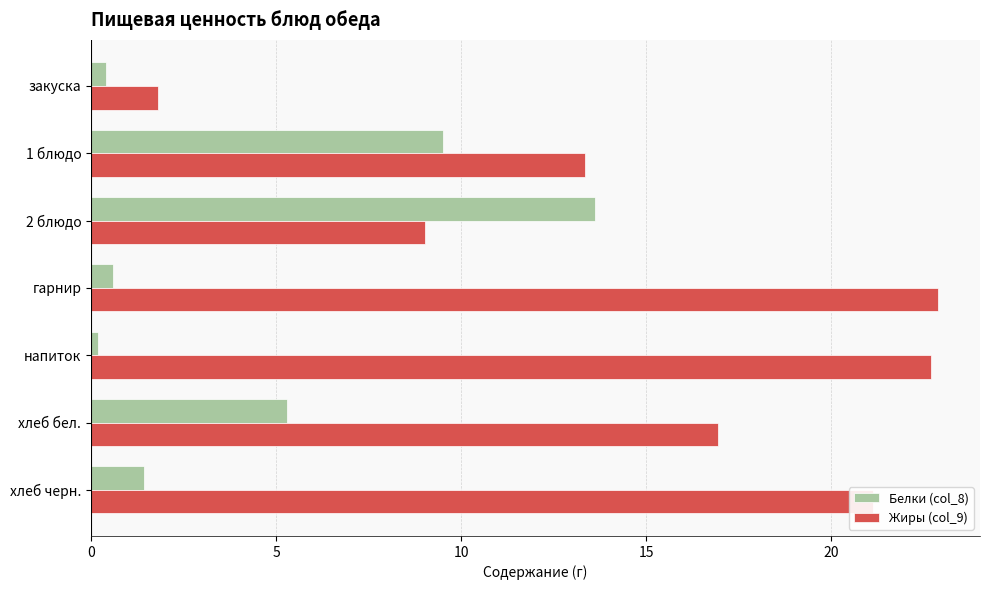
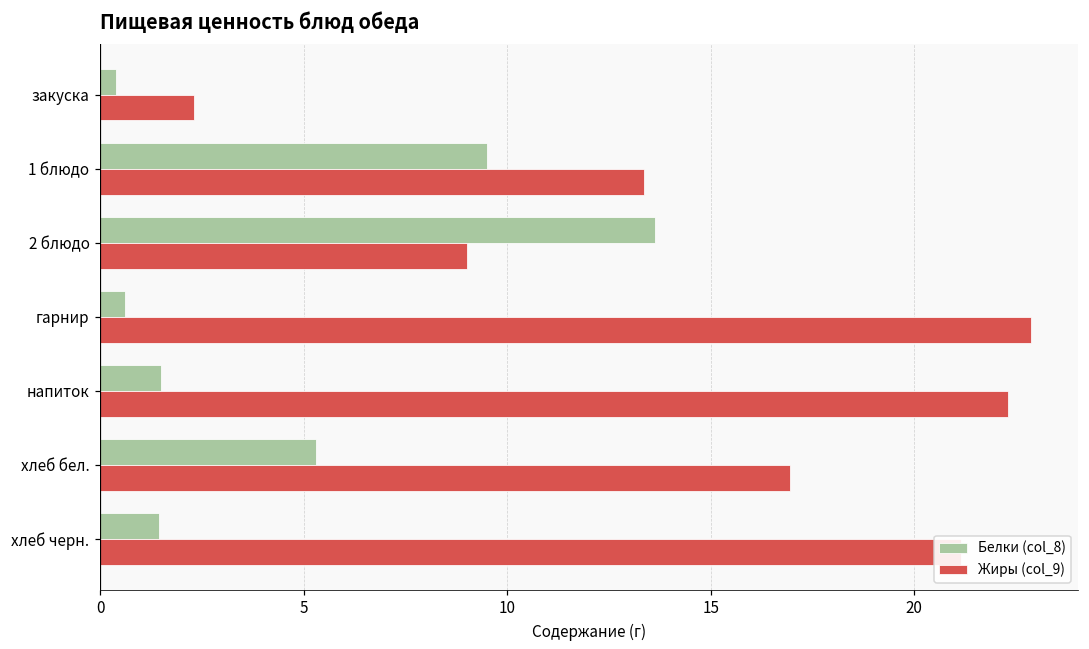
Жиры (col_9), закуска: 1.8 -> 2.3
Белки (col_8), напиток: 0.2 -> 1.5
Жиры (col_9), напиток: 22.7 -> 22.3
